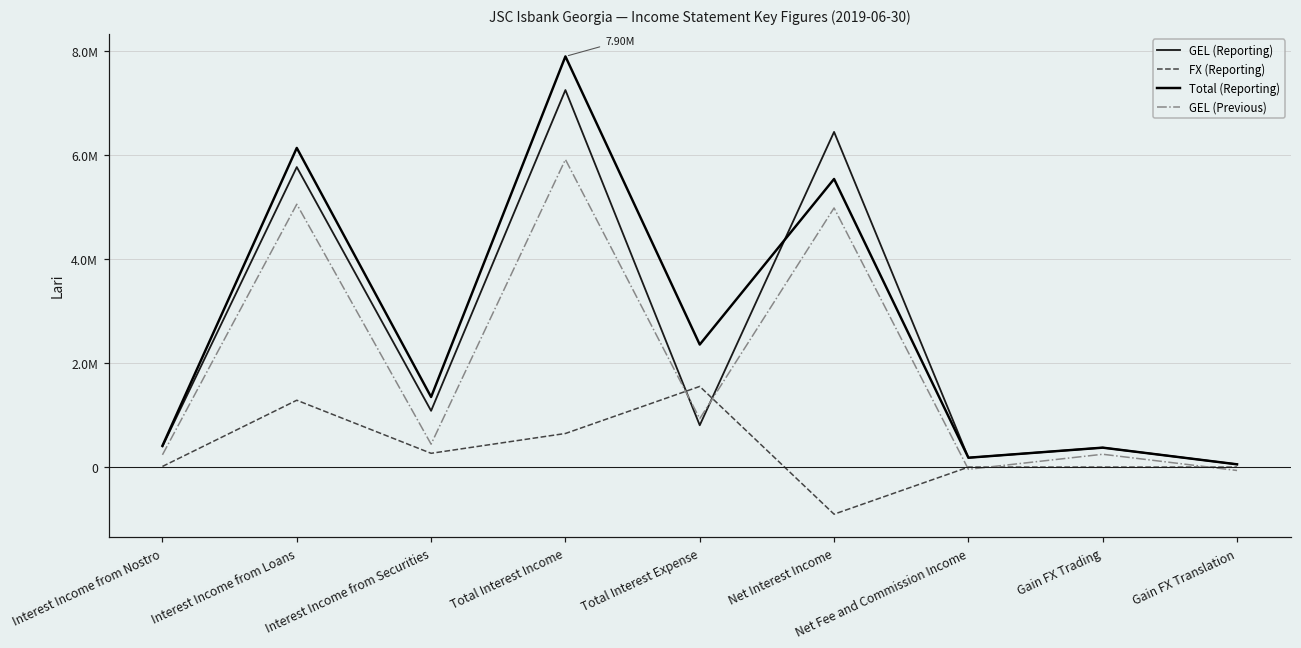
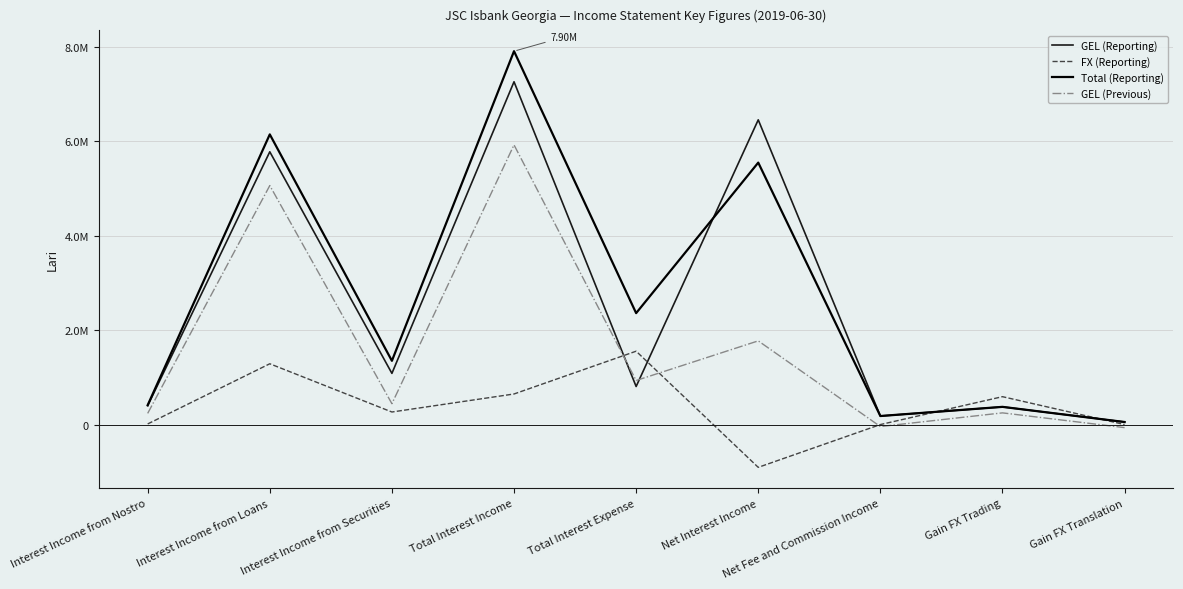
GEL (Previous), Net Interest Income: 5000000 -> 1800000
FX (Reporting), Gain FX Trading: 0 -> 600000
